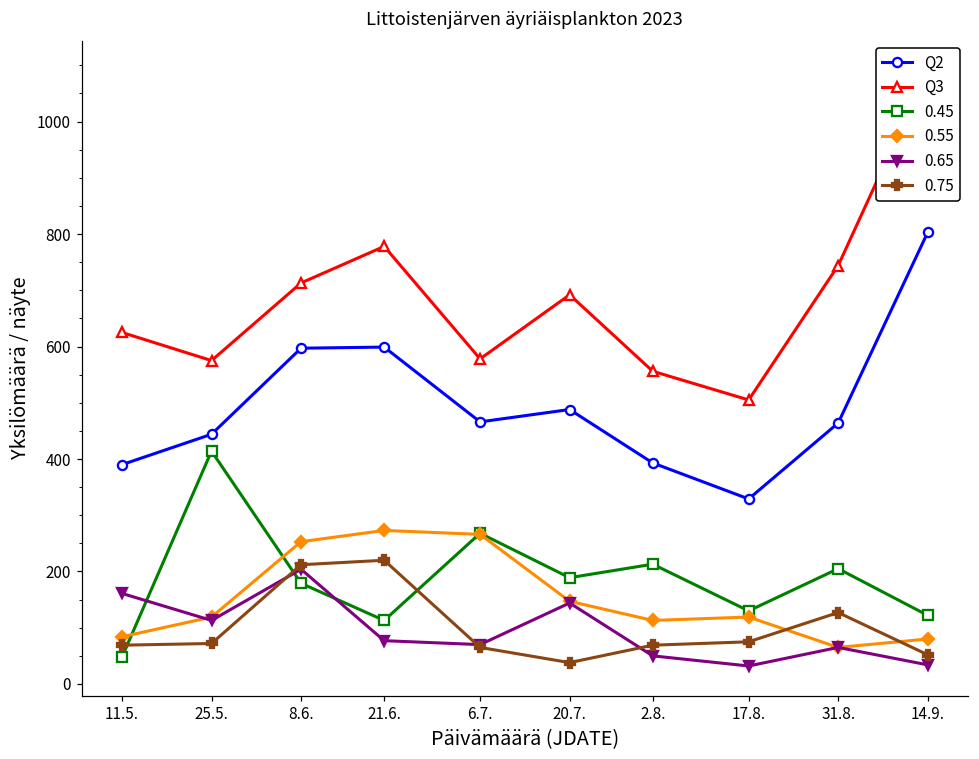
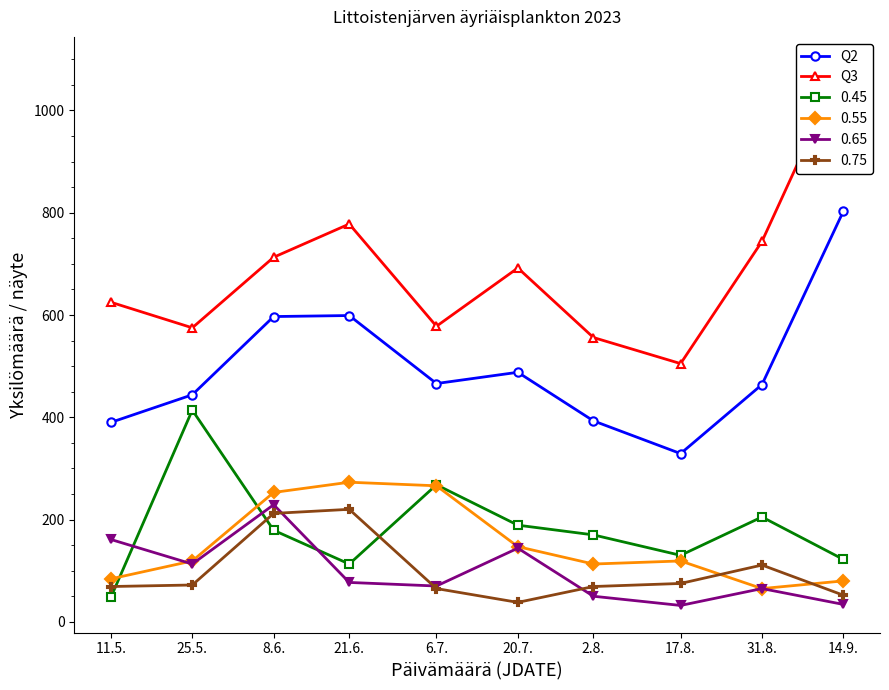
0.65, 8.6.: 200 -> 230
0.45, 2.8.: 210 -> 170
0.75, 31.8.: 130 -> 110
